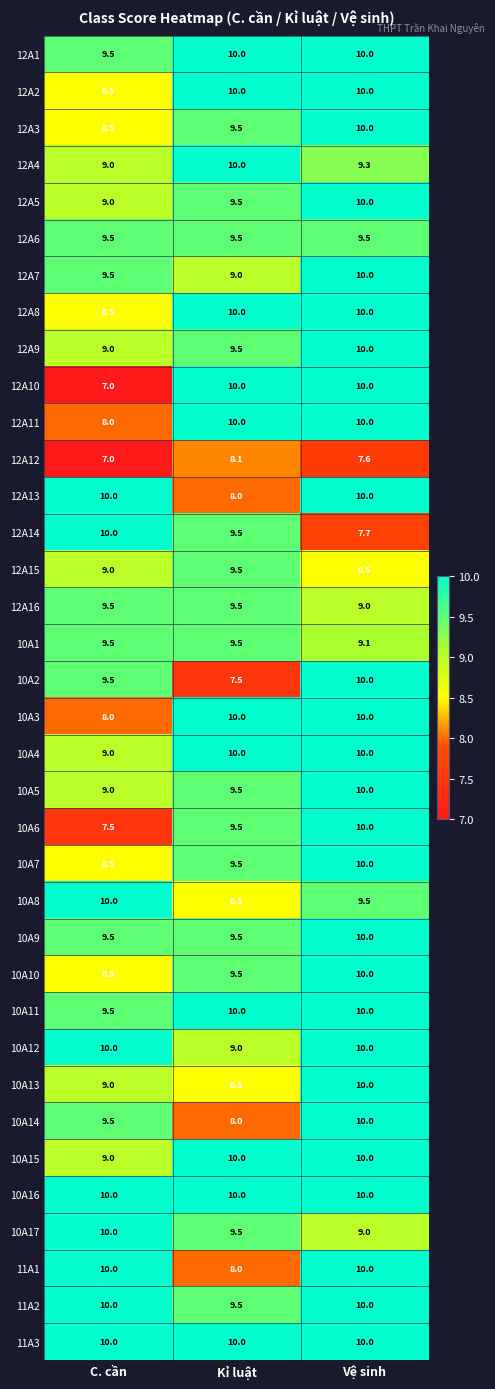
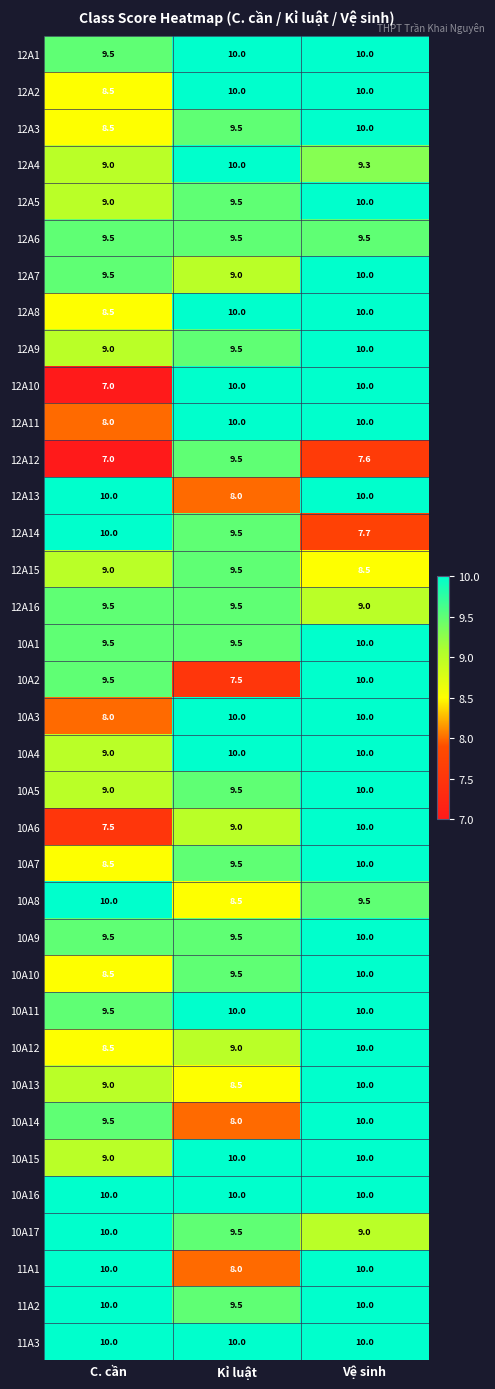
12A12, Kỉ luật: 8.1 -> 9.5
10A1, Vệ sinh: 9.1 -> 10.0
10A6, Kỉ luật: 9.5 -> 9.0
10A12, C. cần: 10.0 -> 8.5
